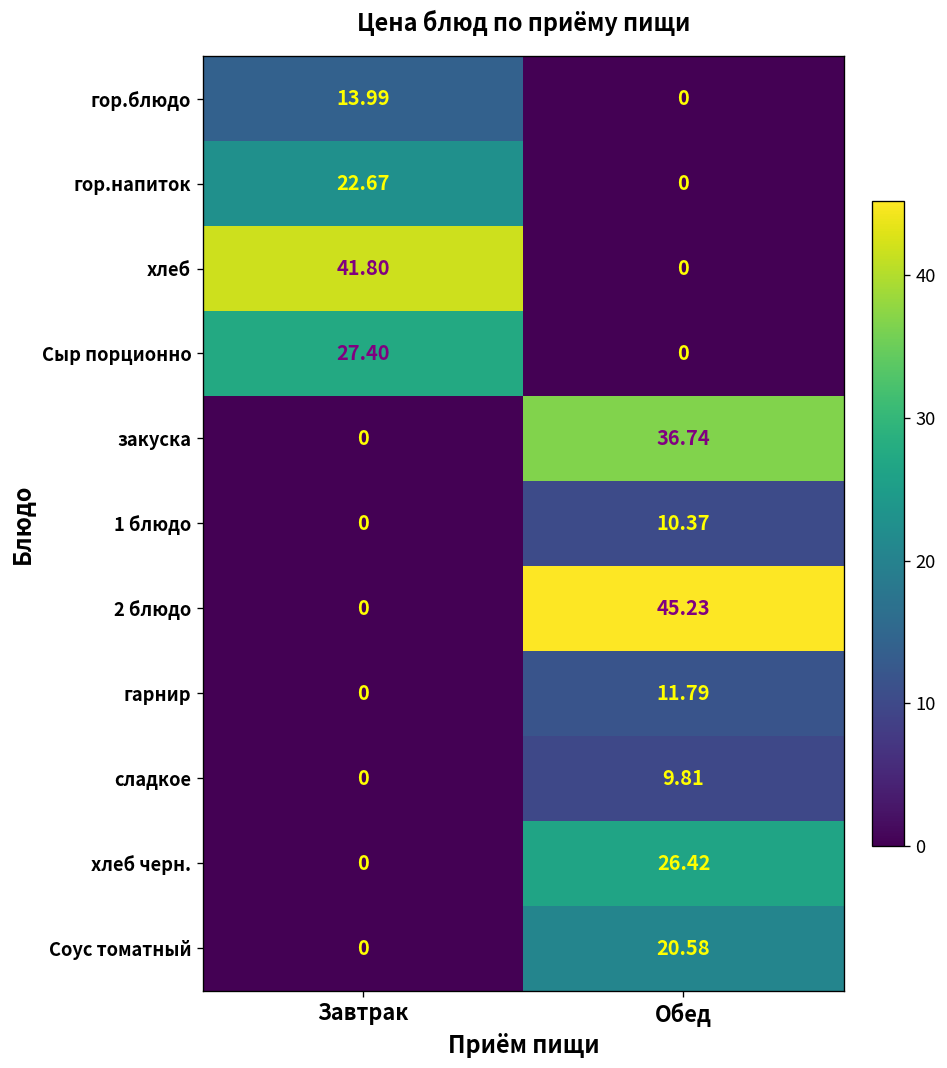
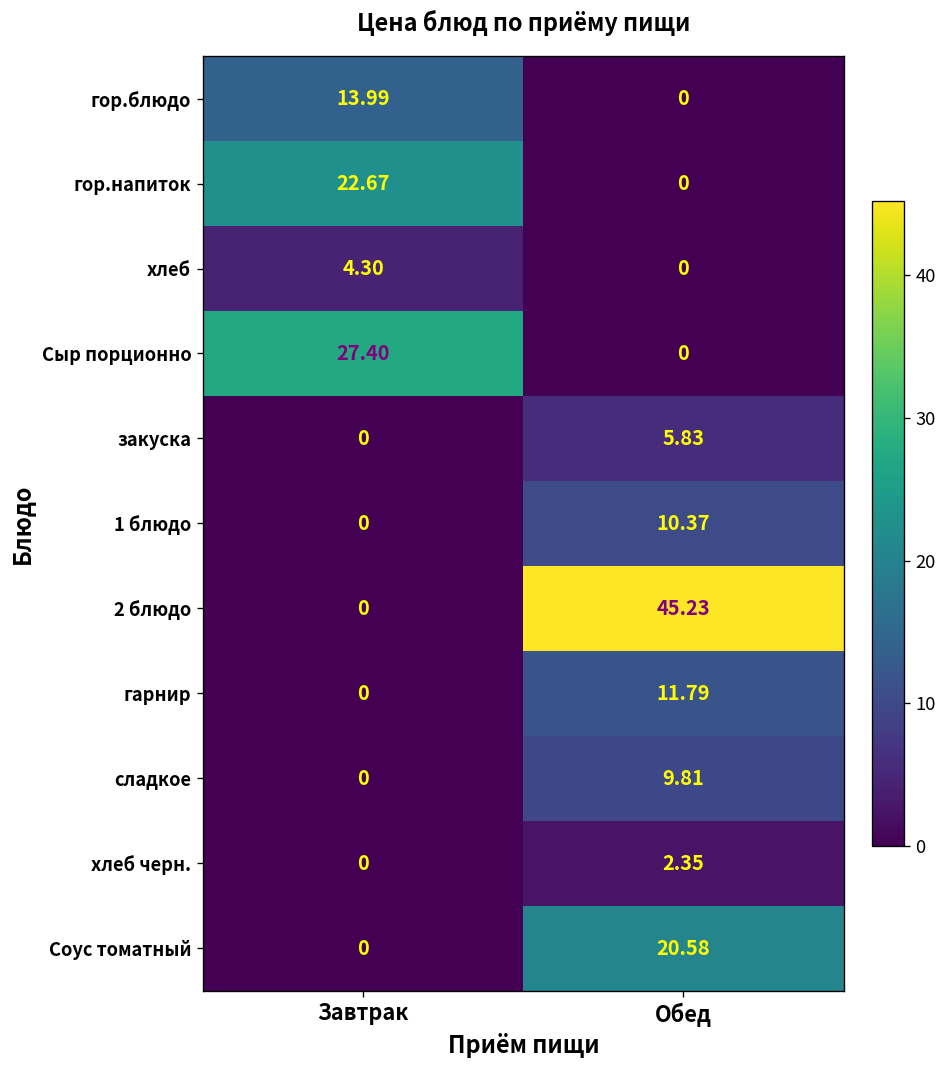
хлеб, Завтрак: 41.80 -> 4.30
закуска, Обед: 36.74 -> 5.83
хлеб черн., Обед: 26.42 -> 2.35
